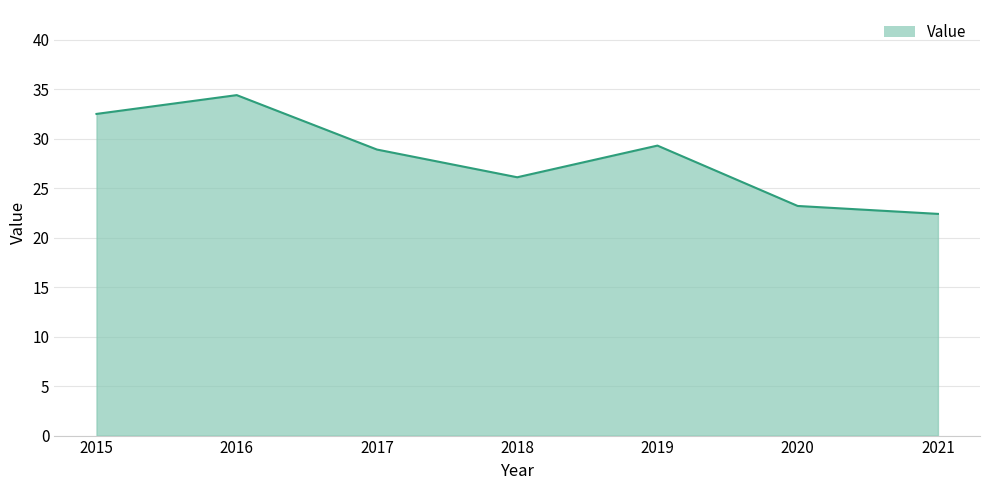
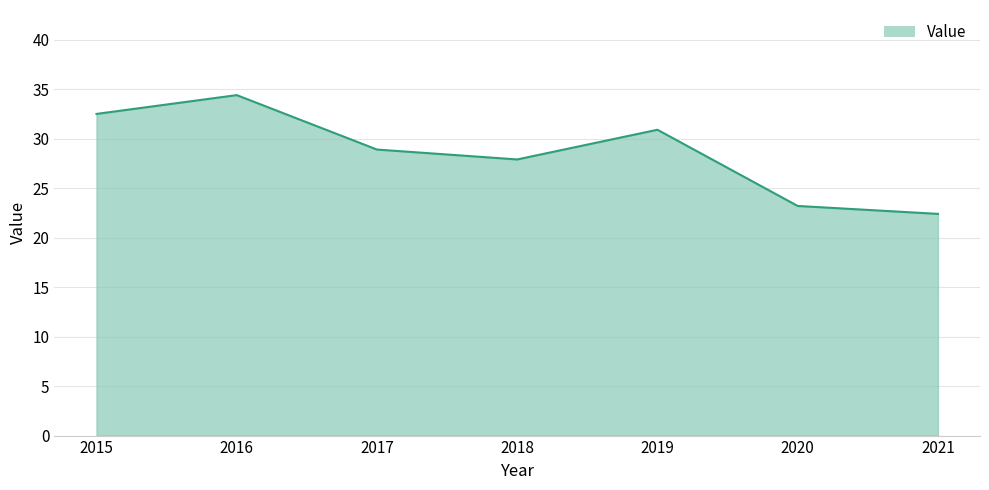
2018: 26 -> 28
2019: 29 -> 31
